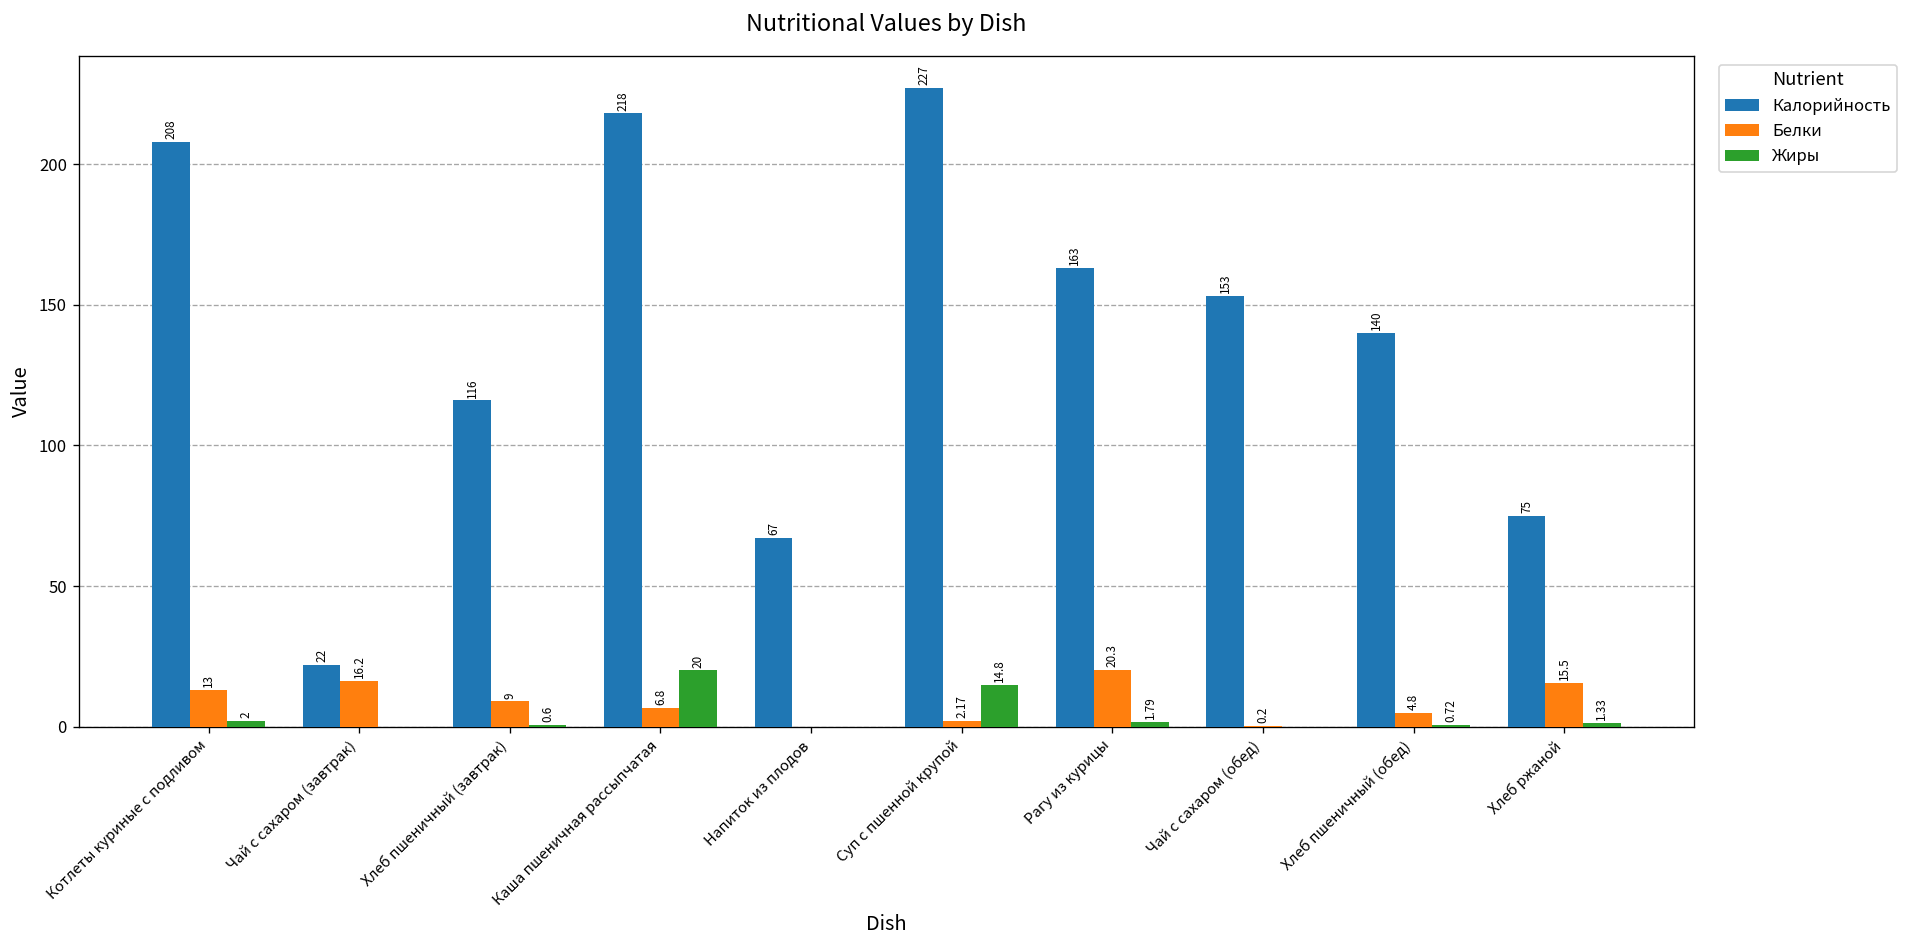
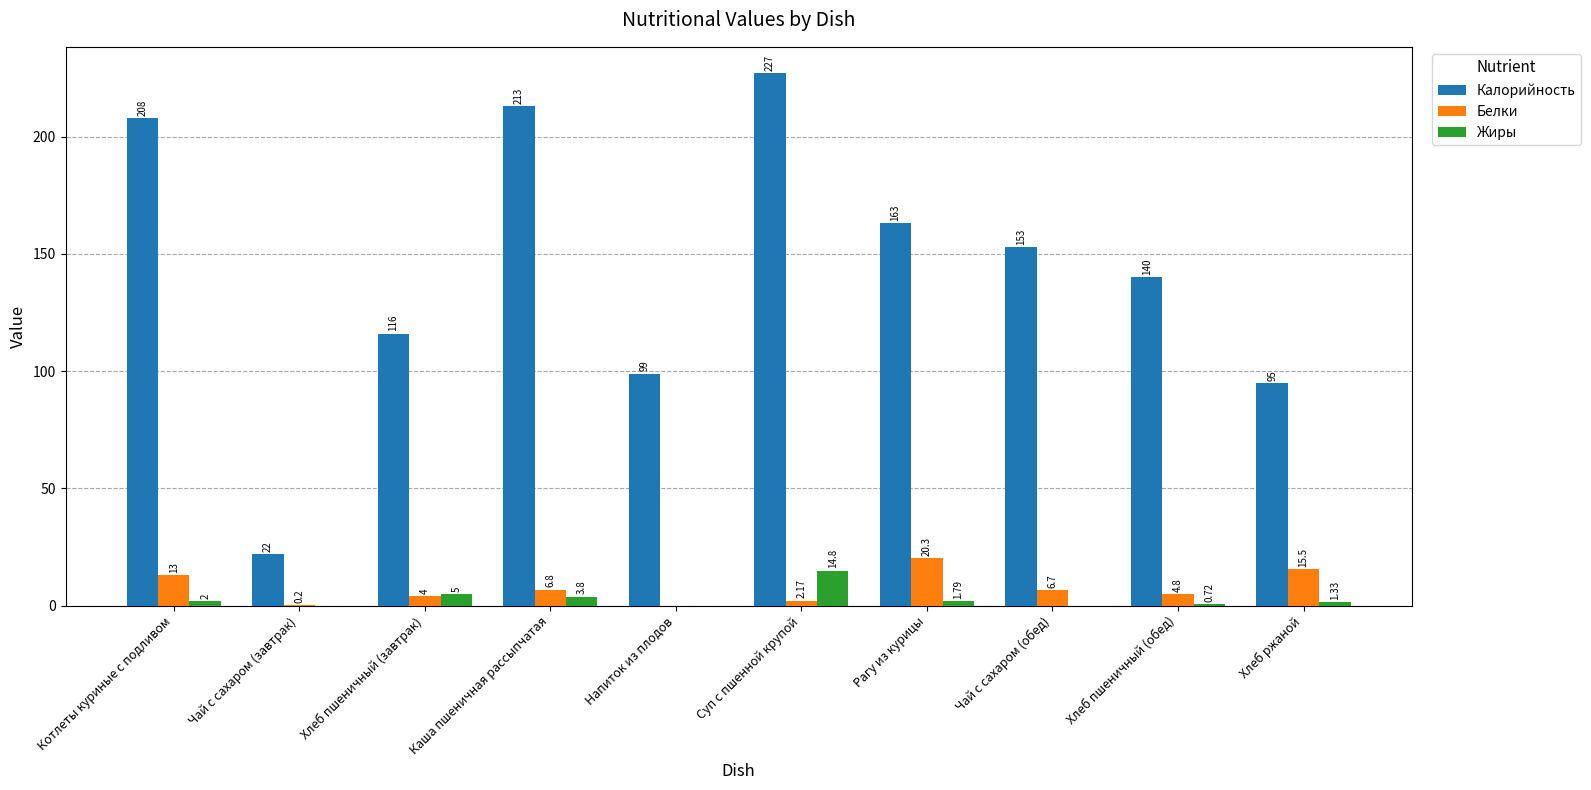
Белки, Чай с сахаром (завтрак): 16.2 -> 0.2
Белки, Хлеб пшеничный (завтрак): 9 -> 4
Жиры, Хлеб пшеничный (завтрак): 0.6 -> 5
Калорийность, Каша пшеничная рассыпчатая: 218 -> 213
Жиры, Каша пшеничная рассыпчатая: 20 -> 3.8
Калорийность, Напиток из плодов: 67 -> 99
Белки, Чай с сахаром (обед): 0.2 -> 6.7
Калорийность, Хлеб ржаной: 75 -> 95
